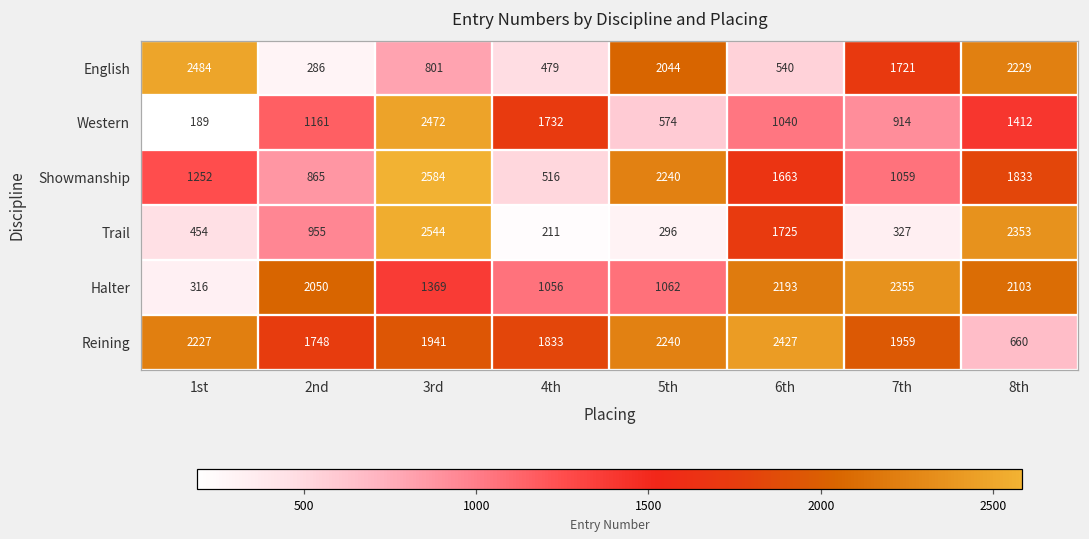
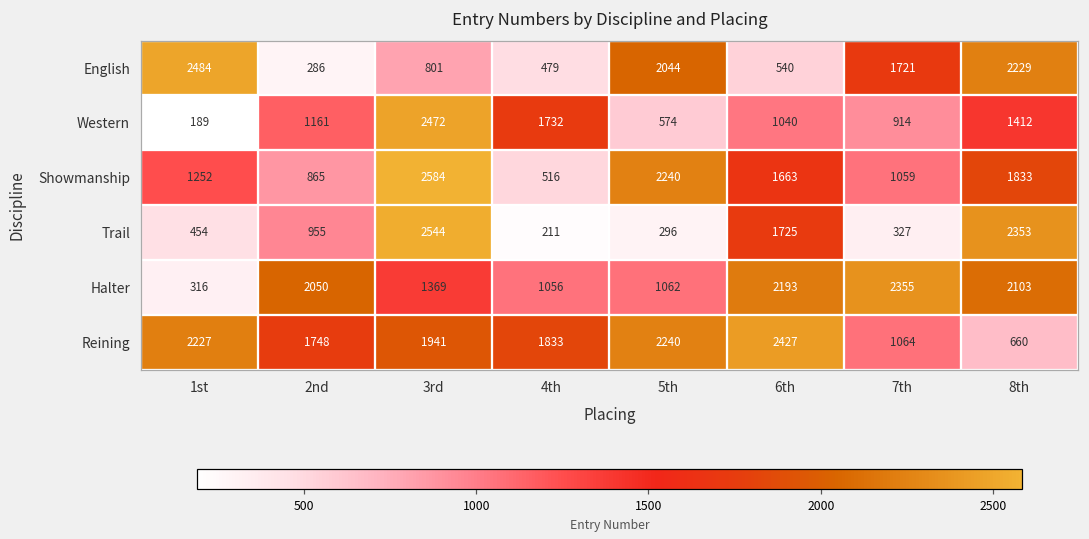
Reining, 7th: 1959 -> 1064
